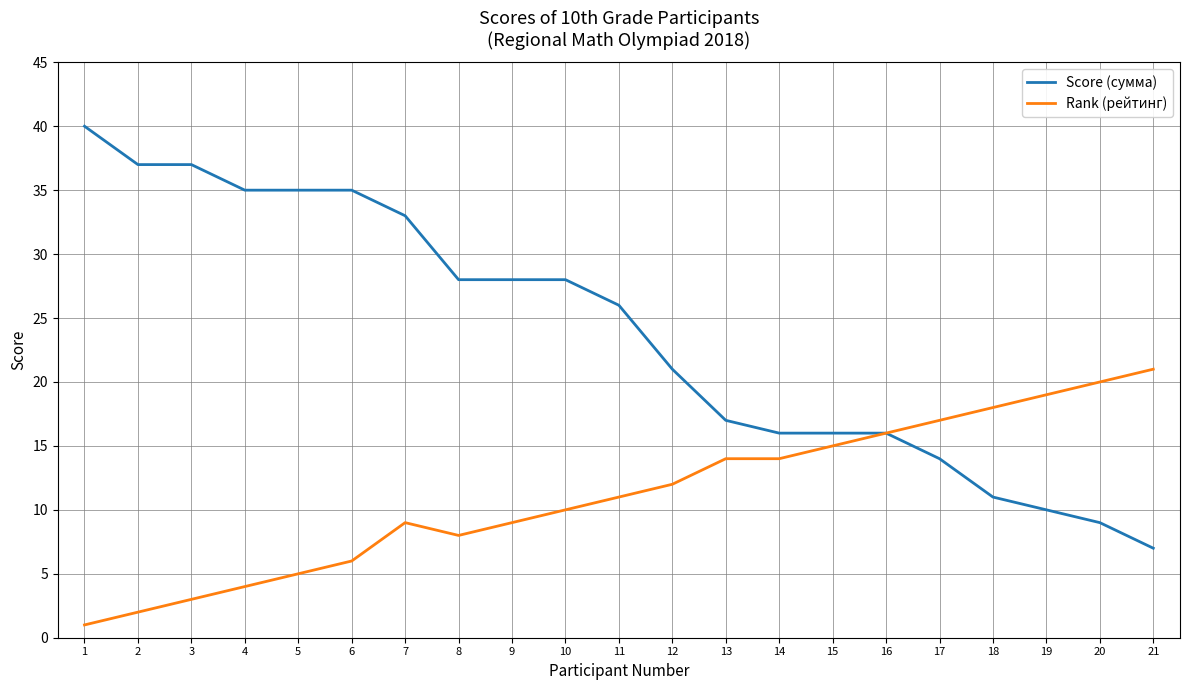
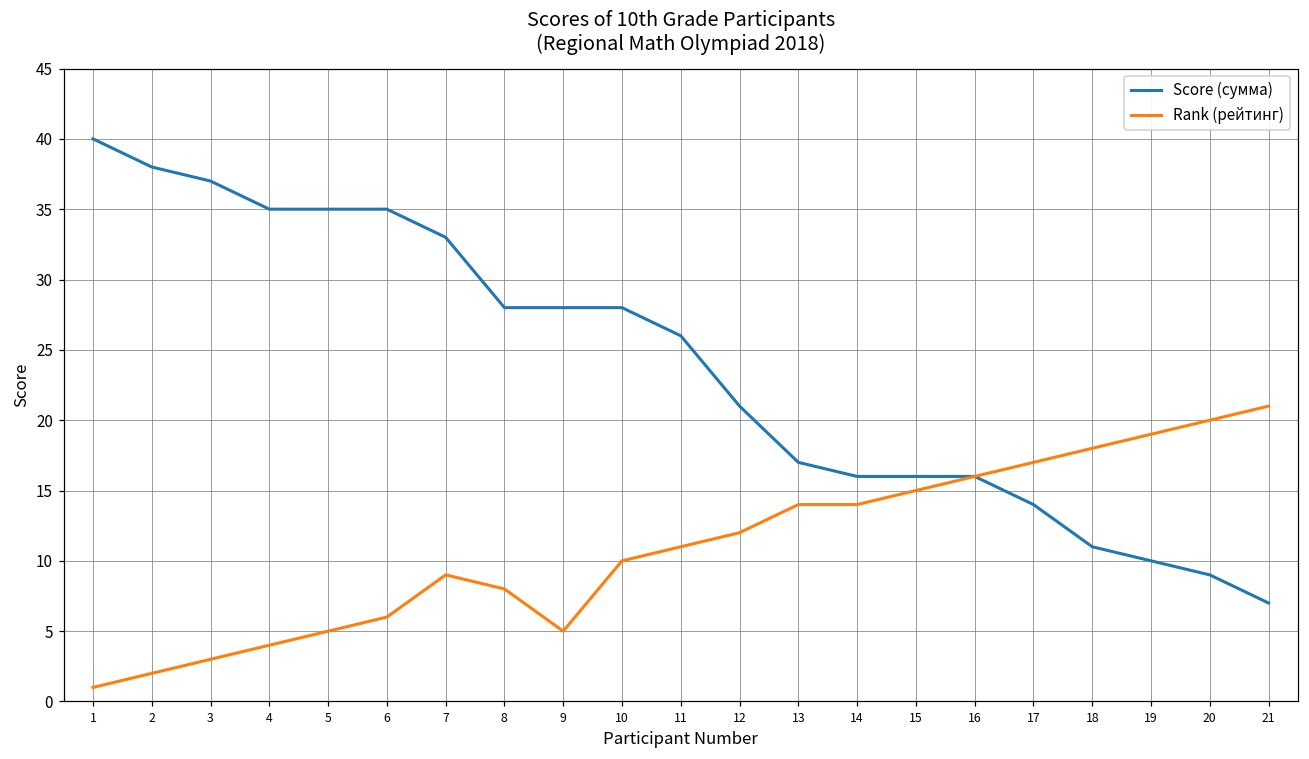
Score (сумма), 2: 37 -> 38
Rank (рейтинг), 9: 9 -> 5
